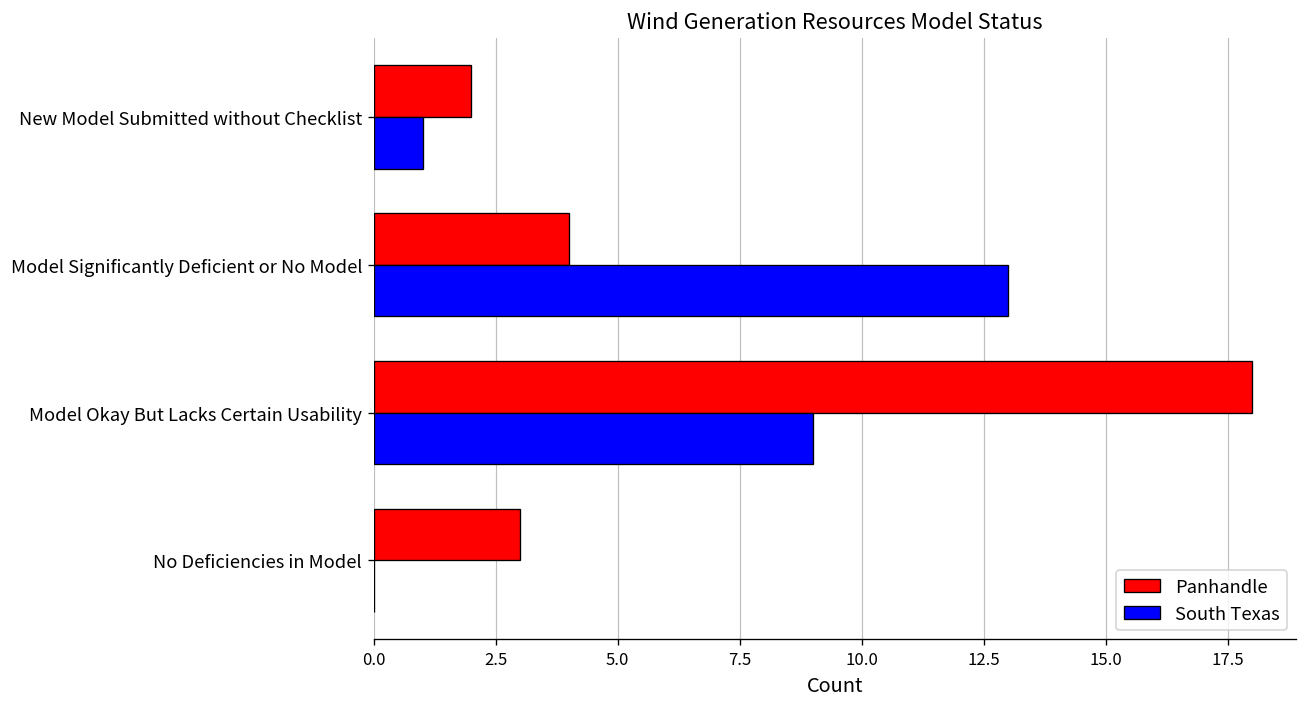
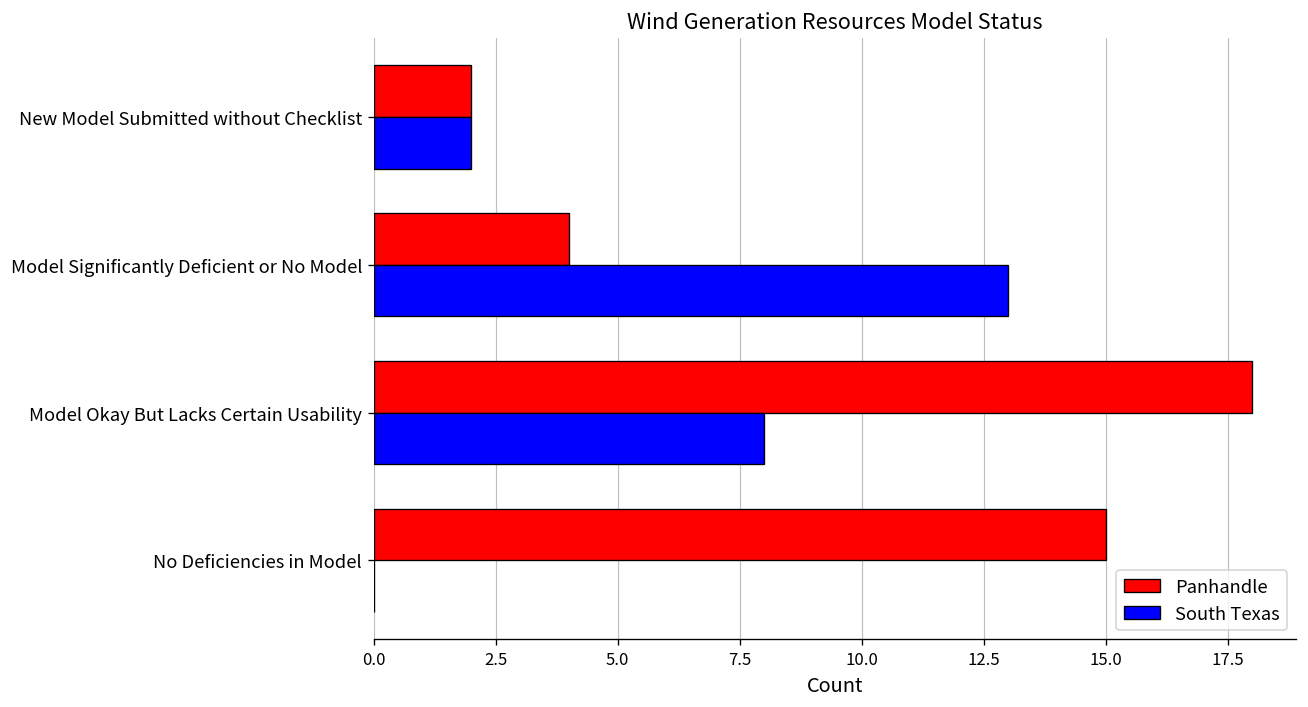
South Texas, New Model Submitted without Checklist: 1 -> 2
South Texas, Model Okay But Lacks Certain Usability: 9 -> 8
Panhandle, No Deficiencies in Model: 3 -> 15
